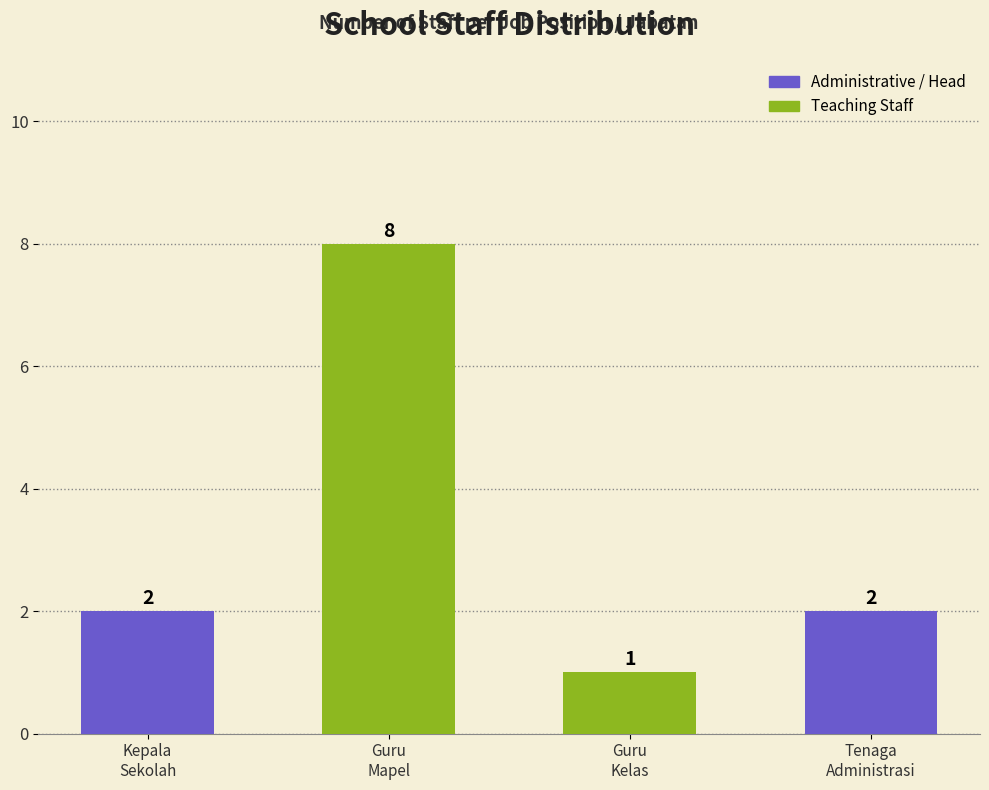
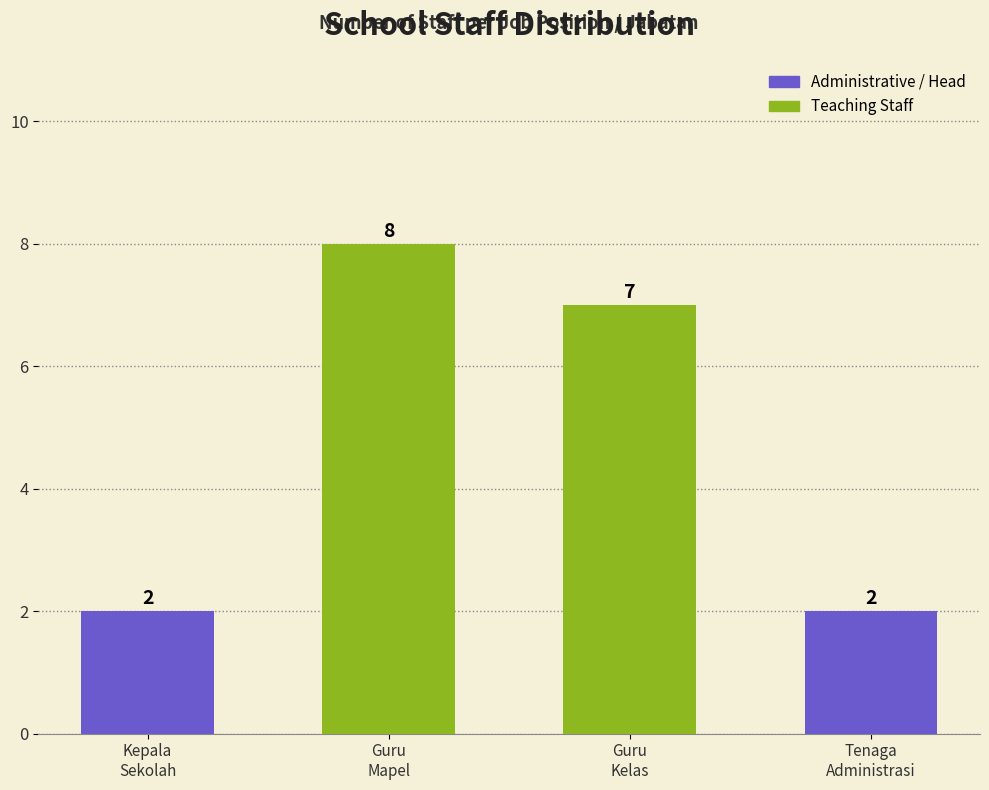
Guru Kelas: 1 -> 7
